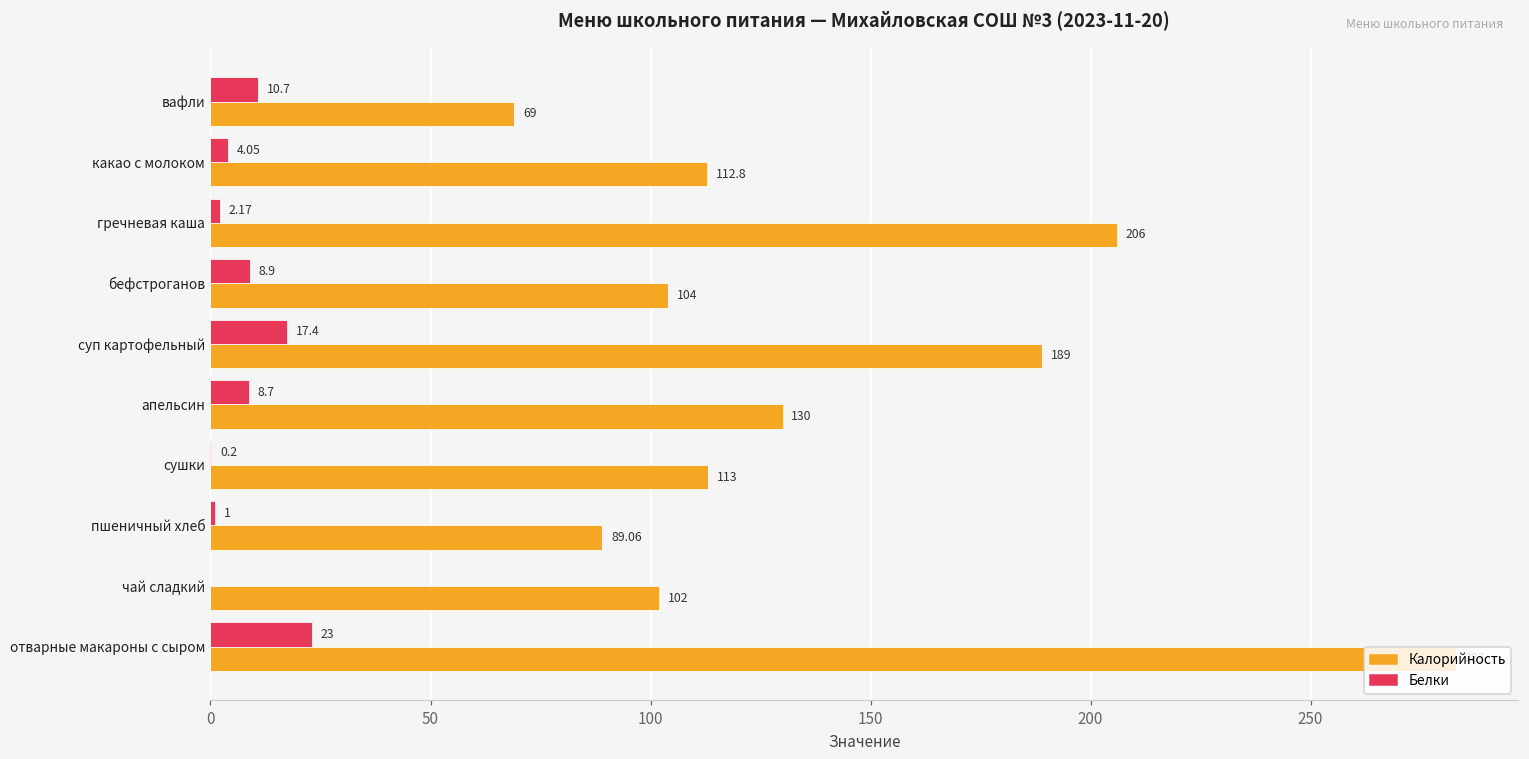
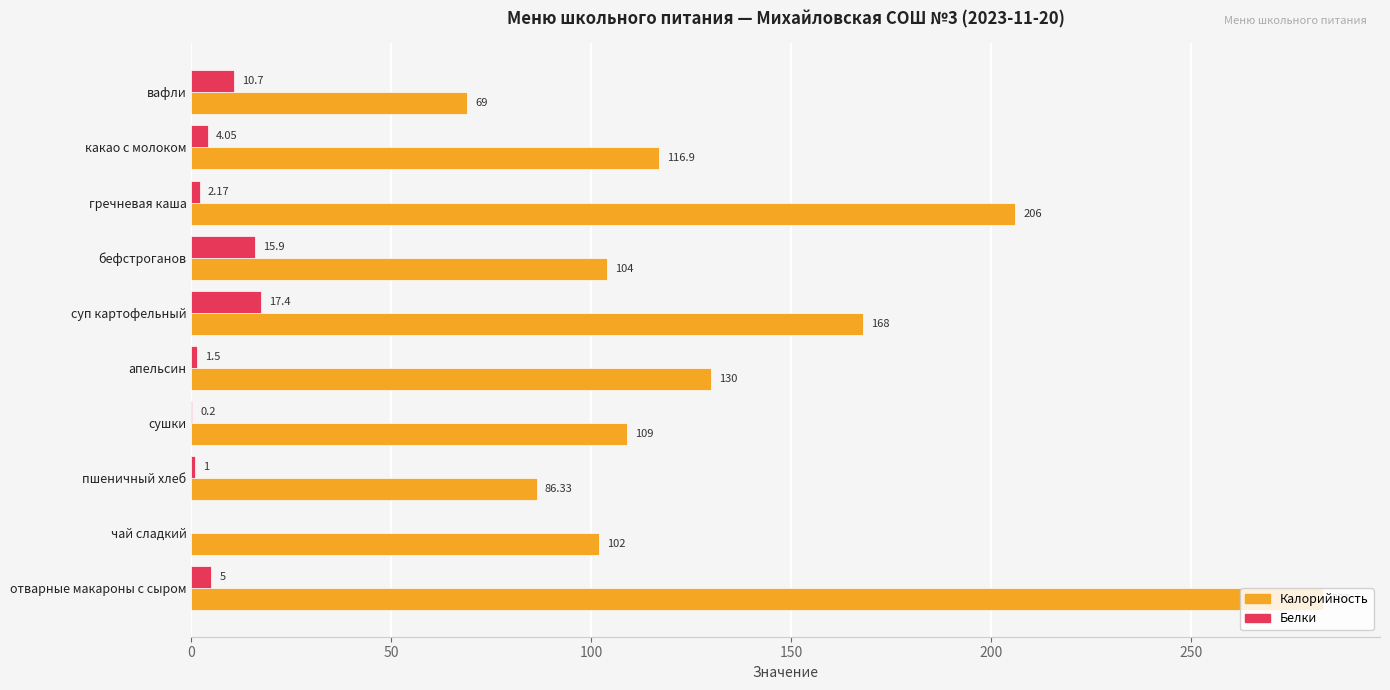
Калорийность, какао с молоком: 112.8 -> 116.9
Белки, бефстроганов: 8.9 -> 15.9
Калорийность, суп картофельный: 189 -> 168
Белки, апельсин: 8.7 -> 1.5
Калорийность, сушки: 113 -> 109
Калорийность, пшеничный хлеб: 89.06 -> 86.33
Белки, отварные макароны с сыром: 23 -> 5
